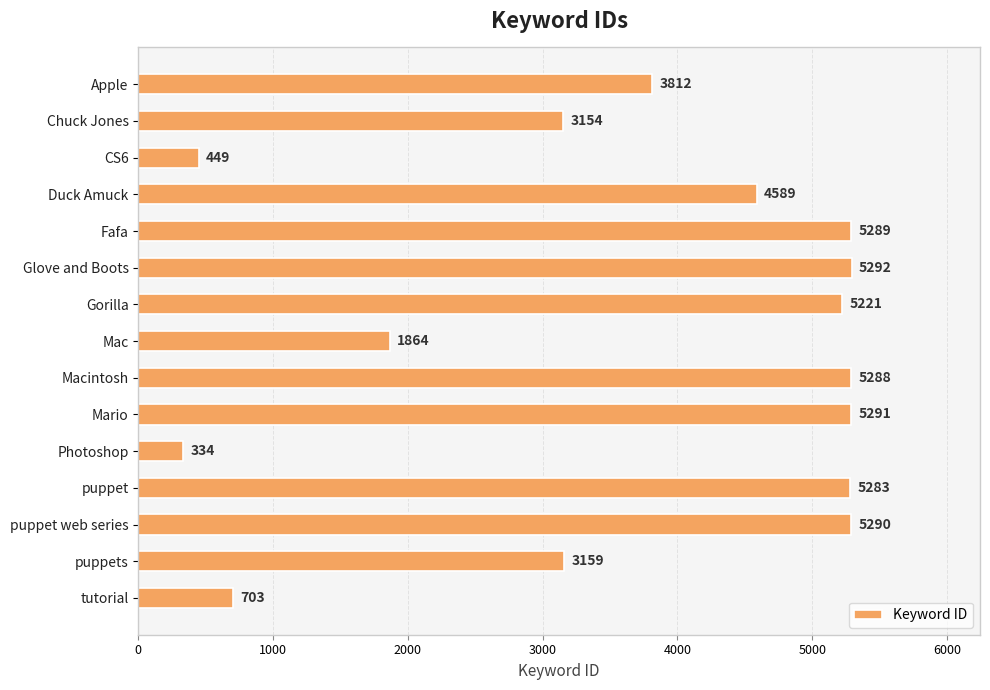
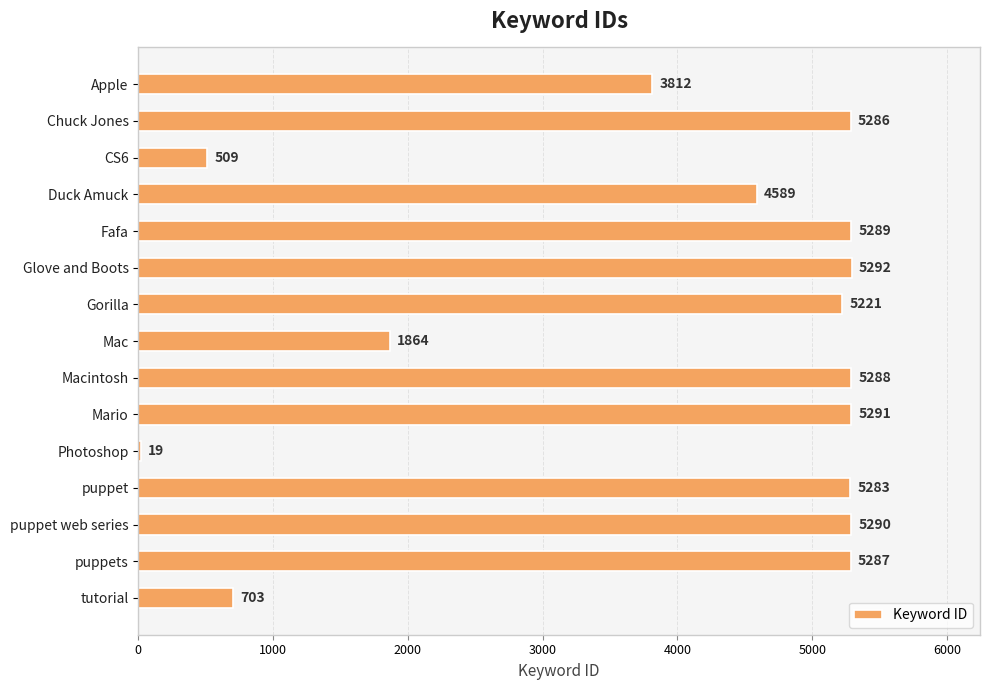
Chuck Jones: 3154 -> 5286
CS6: 449 -> 509
Photoshop: 334 -> 19
puppets: 3159 -> 5287
